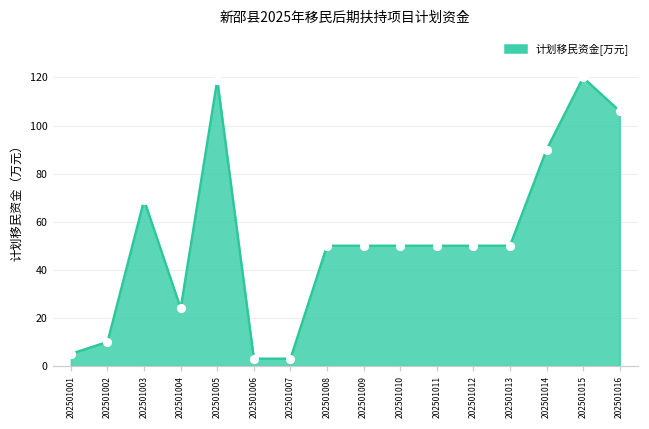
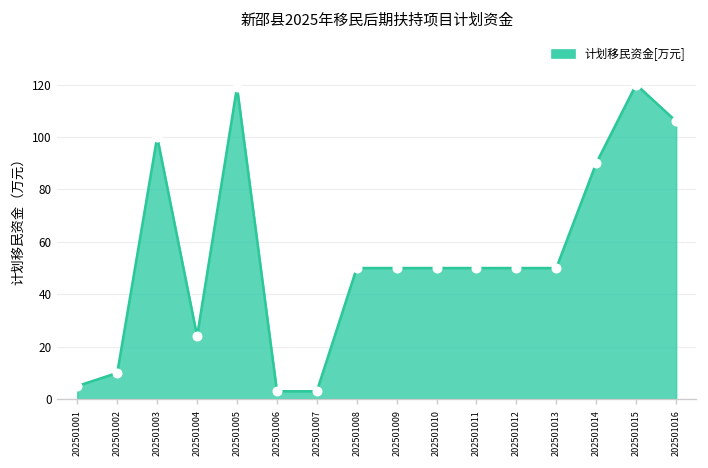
202501003: 69 -> 100
